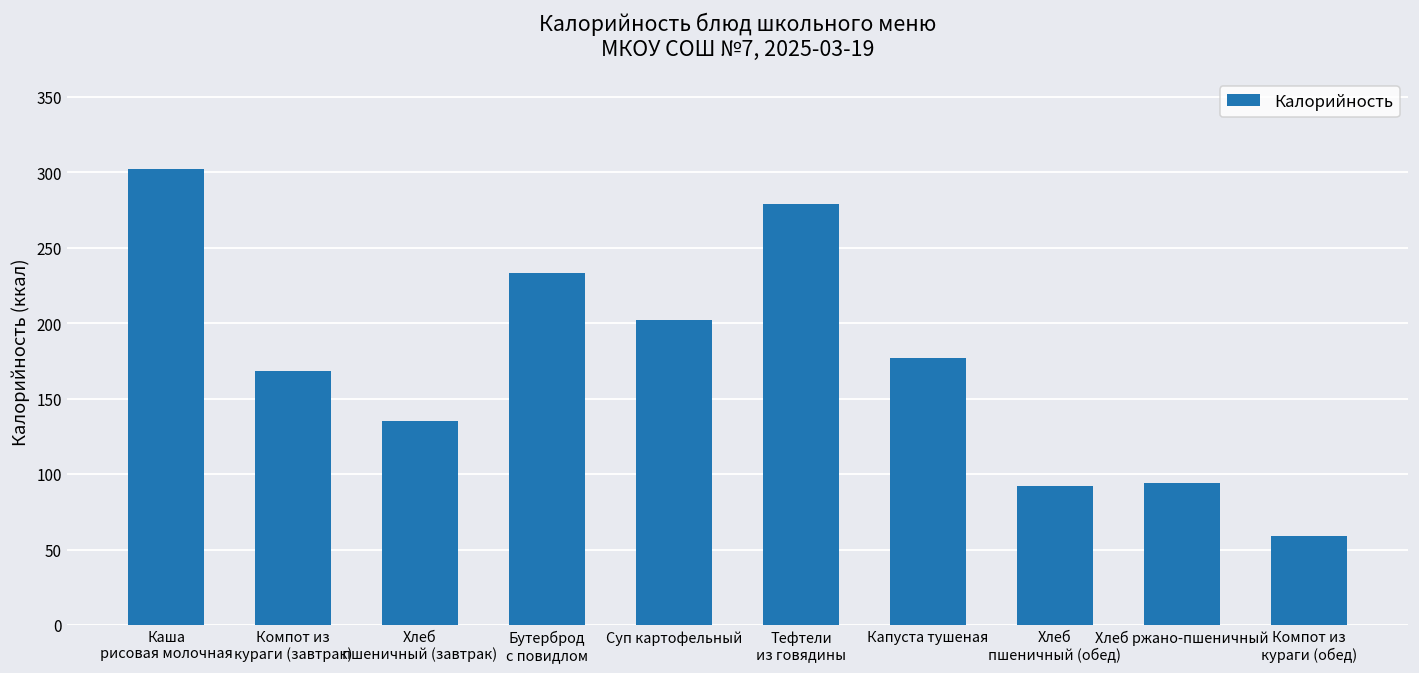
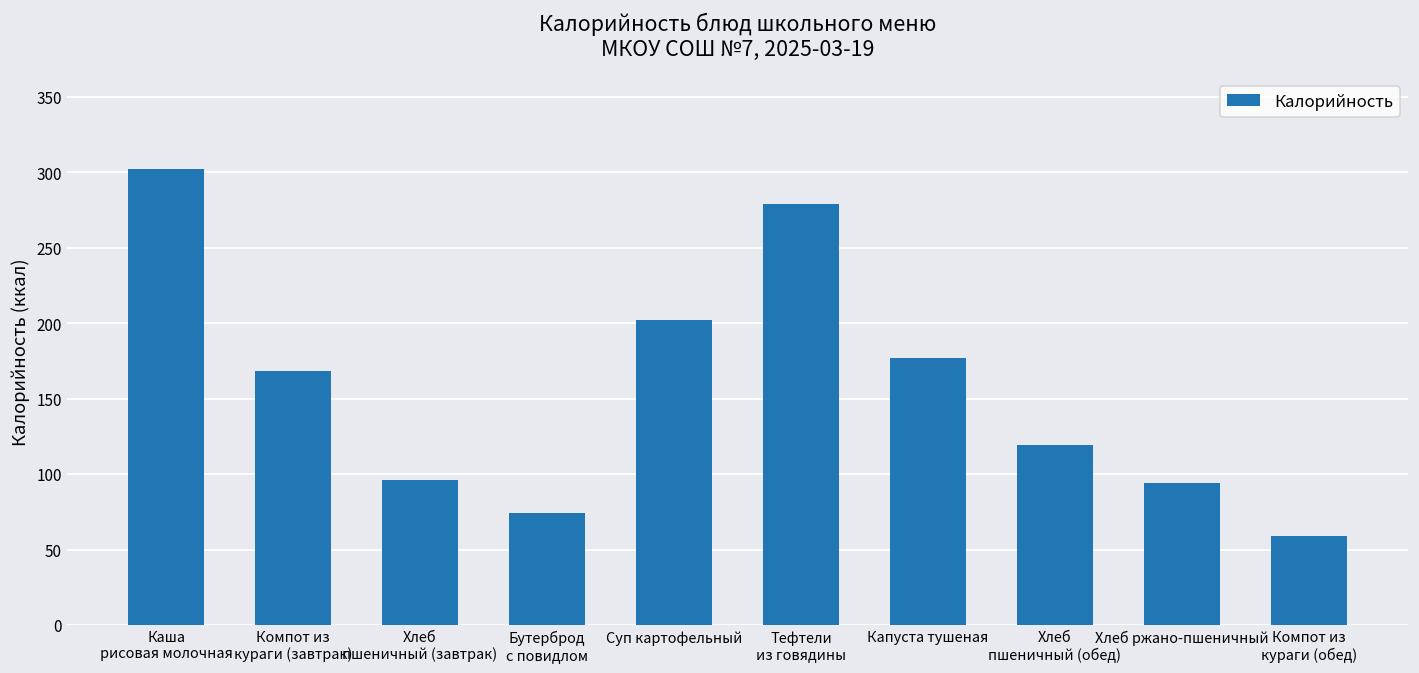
Хлеб пшеничный (завтрак): 135 -> 96
Бутерброд с повидлом: 233 -> 74
Хлеб пшеничный (обед): 92 -> 119
